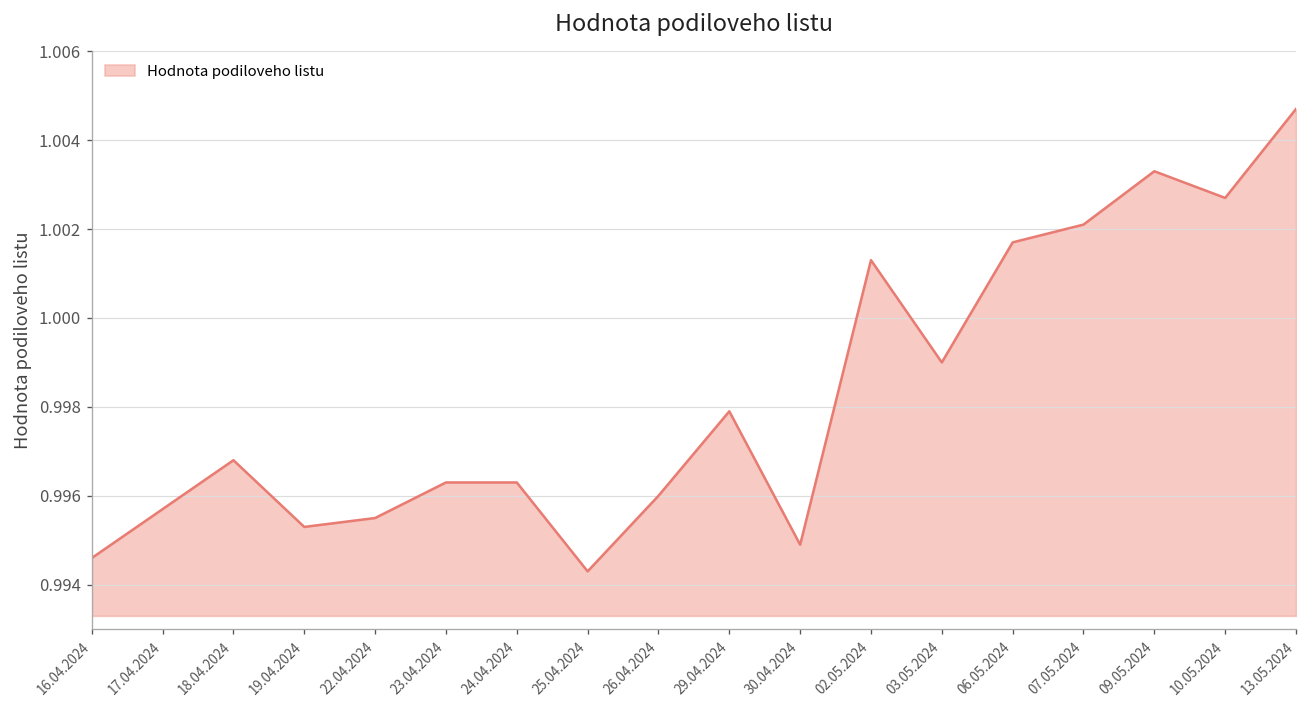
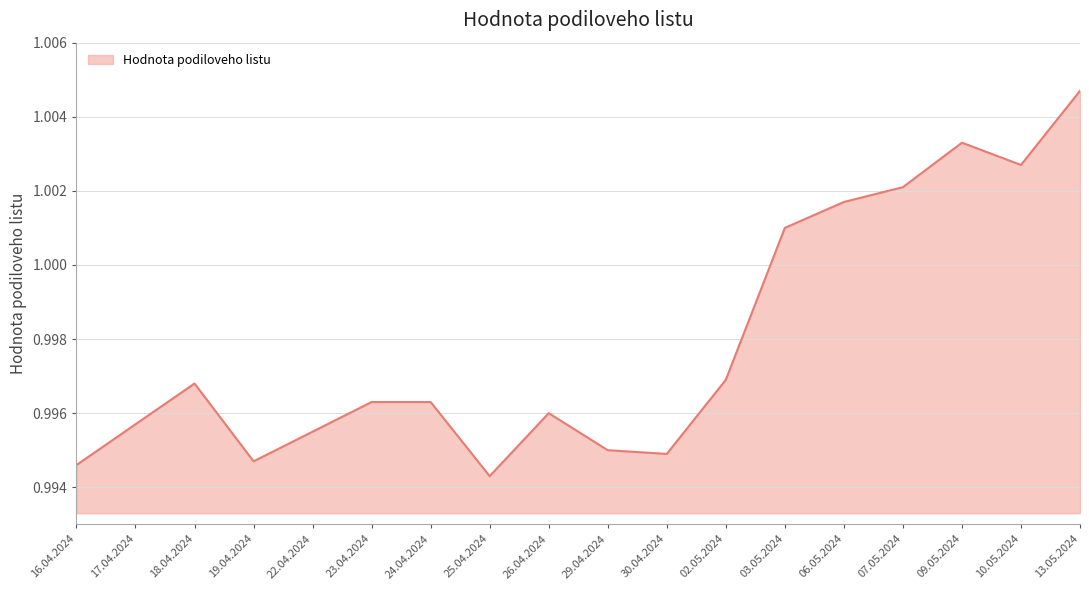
19.04.2024: 0.9953 -> 0.9947
29.04.2024: 0.9979 -> 0.9950
02.05.2024: 1.0013 -> 0.9969
03.05.2024: 0.999 -> 1.001
